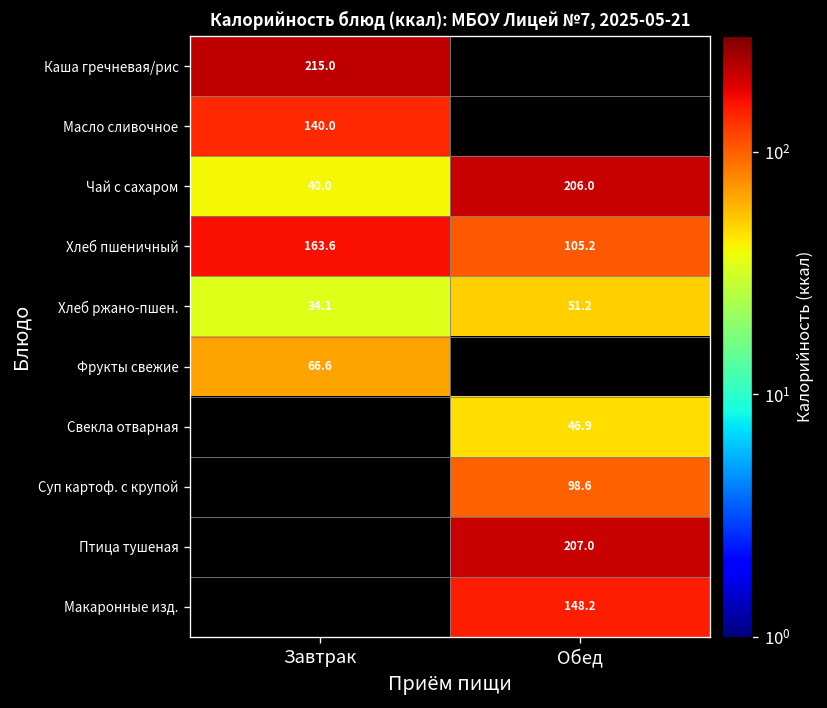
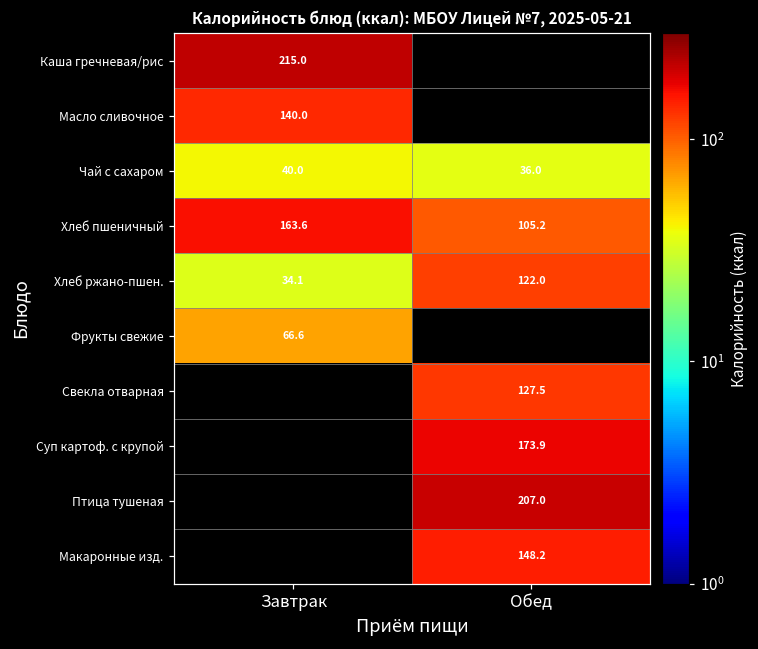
Чай с сахаром, Обед: 206.0 -> 36.0
Хлеб ржано-пшен., Обед: 51.2 -> 122.0
Свекла отварная, Обед: 46.9 -> 127.5
Суп картоф. с крупой, Обед: 98.6 -> 173.9
